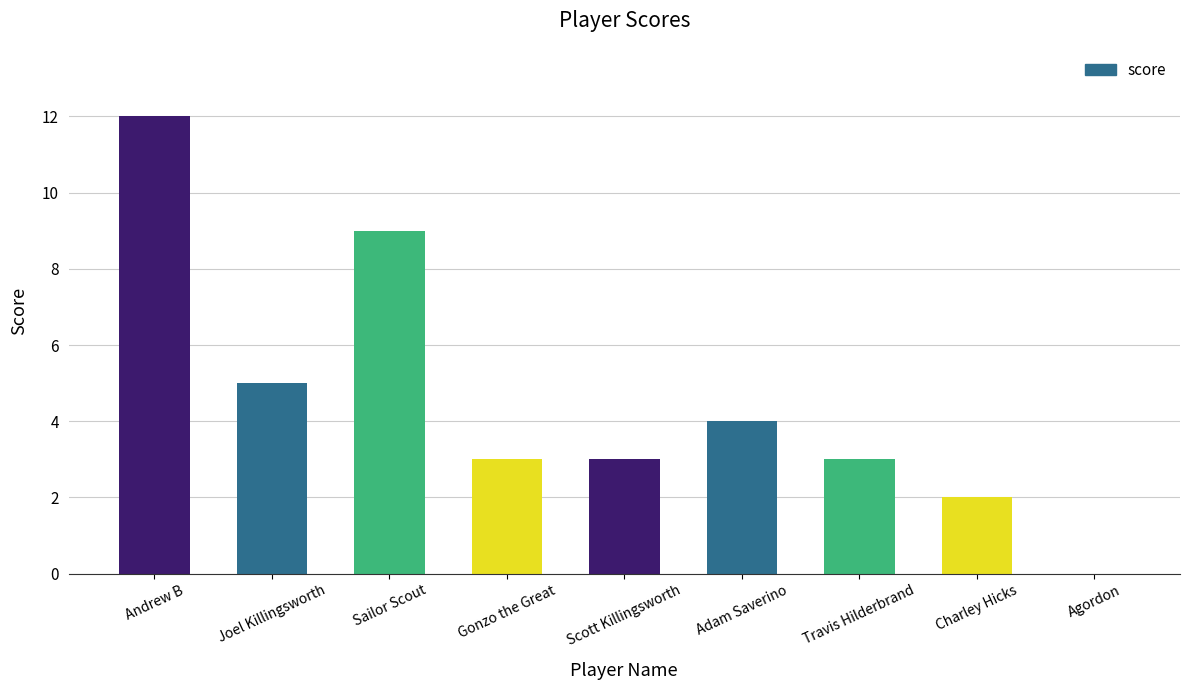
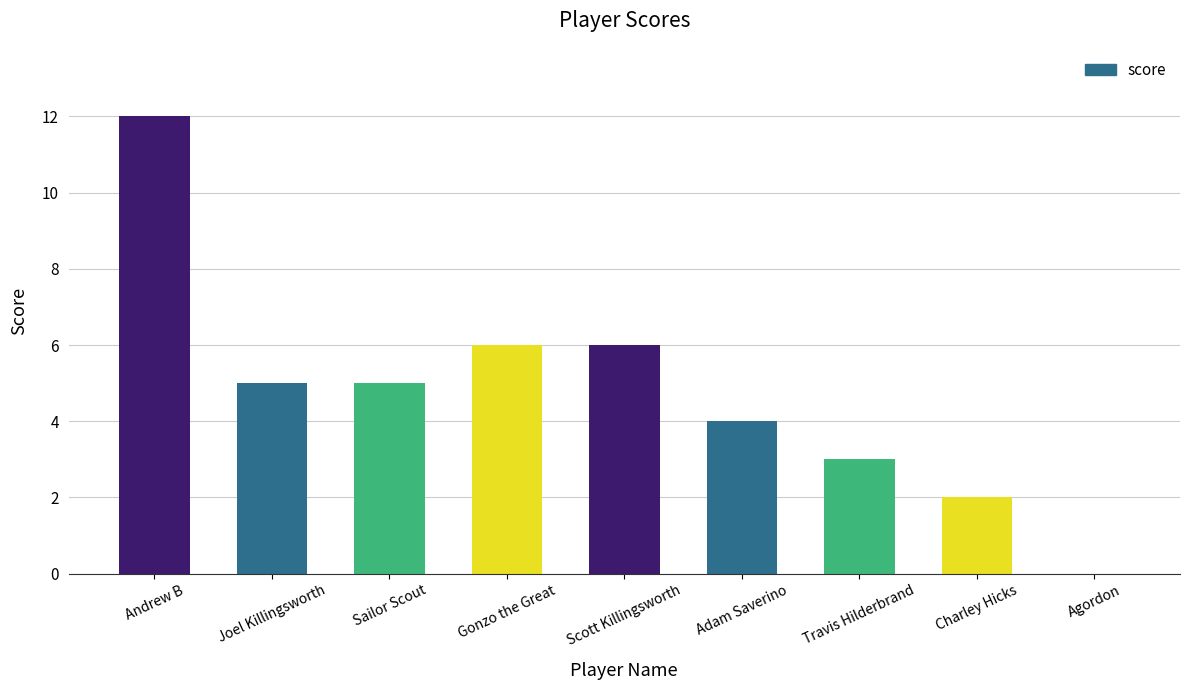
Sailor Scout: 9 -> 5
Gonzo the Great: 3 -> 6
Scott Killingsworth: 3 -> 6
